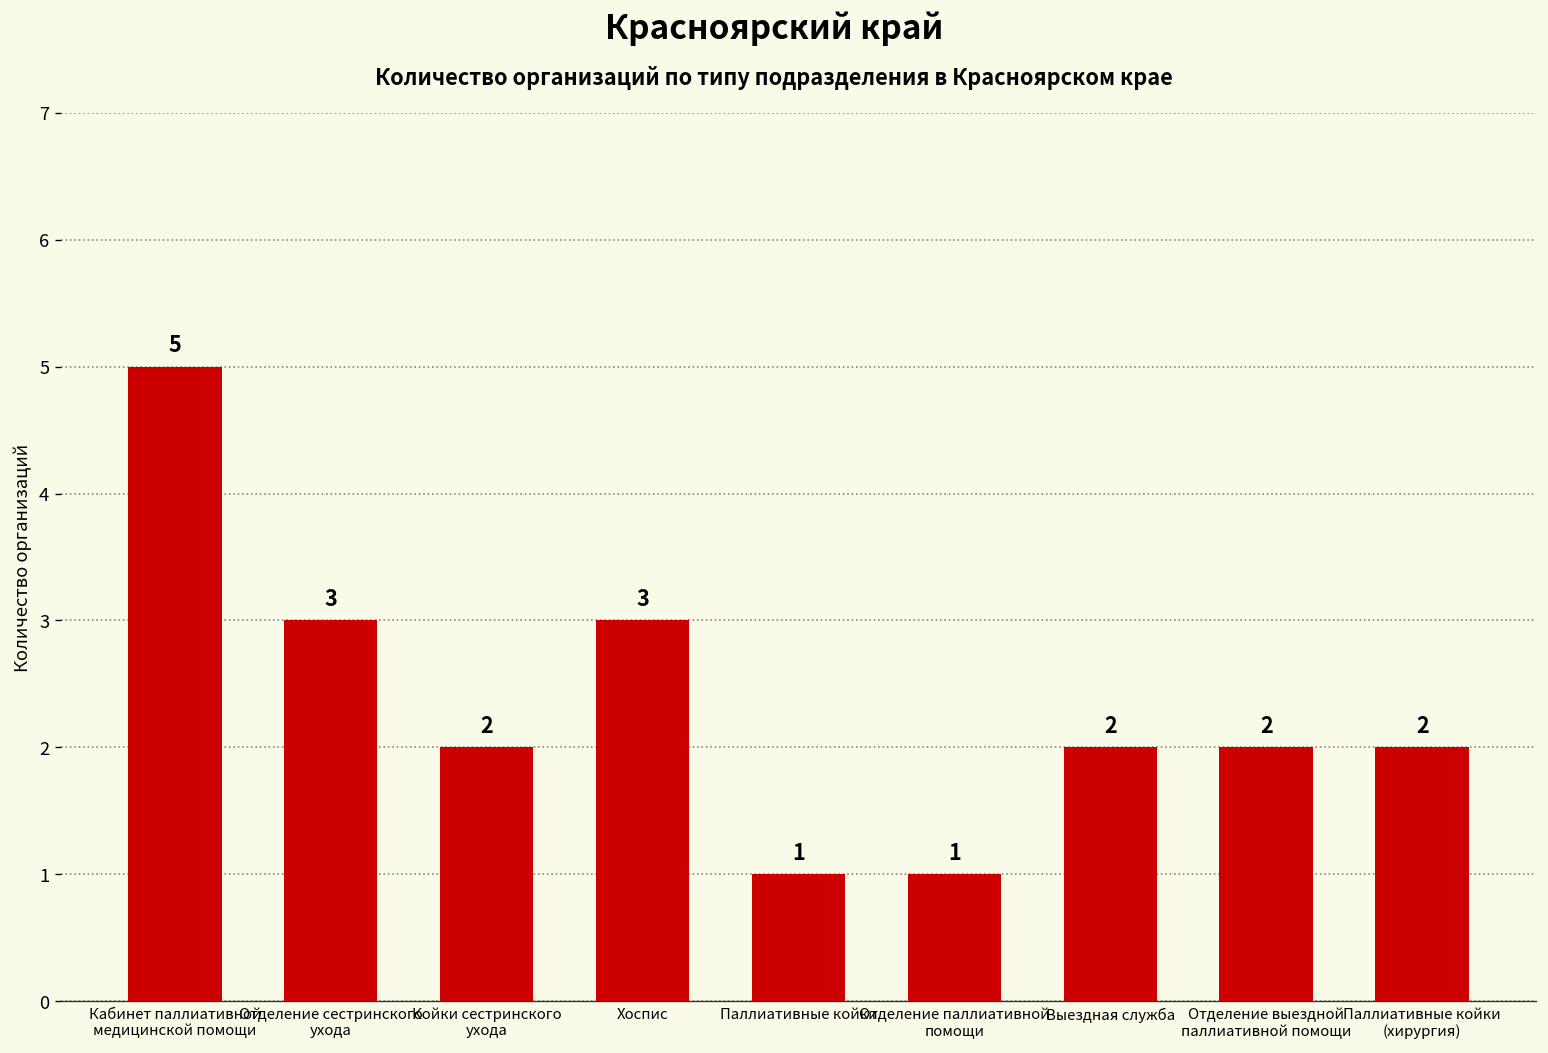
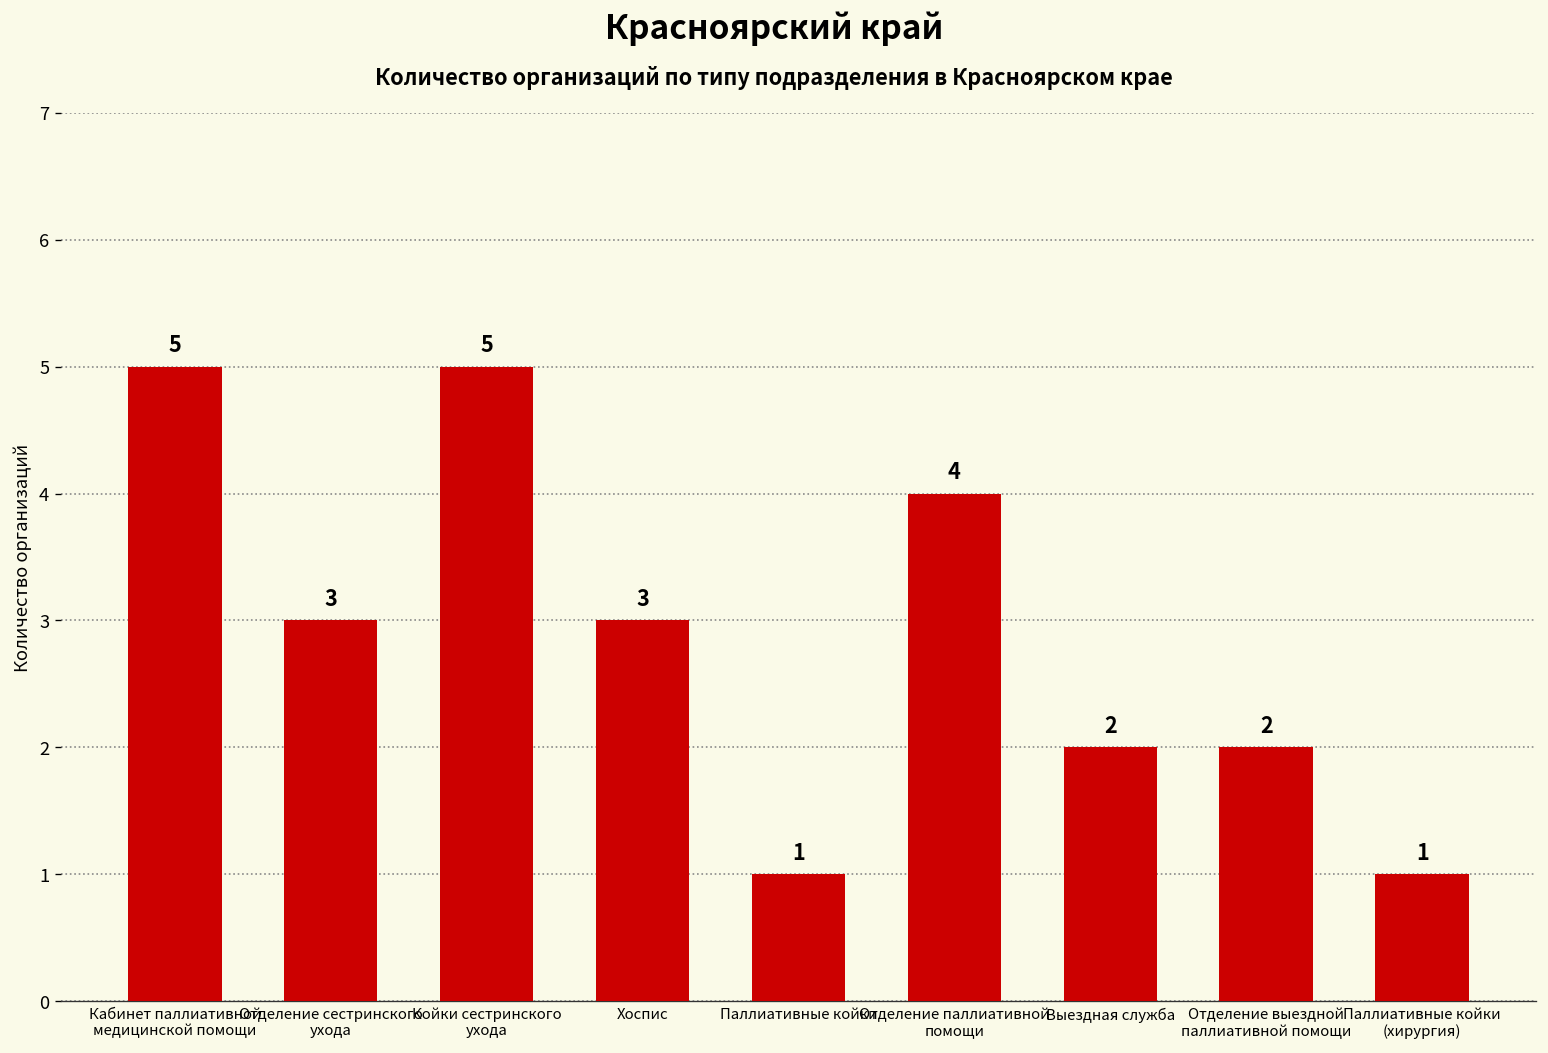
Койки сестринского ухода: 2 -> 5
Отделение паллиативной помощи: 1 -> 4
Паллиативные койки (хирургия): 2 -> 1
